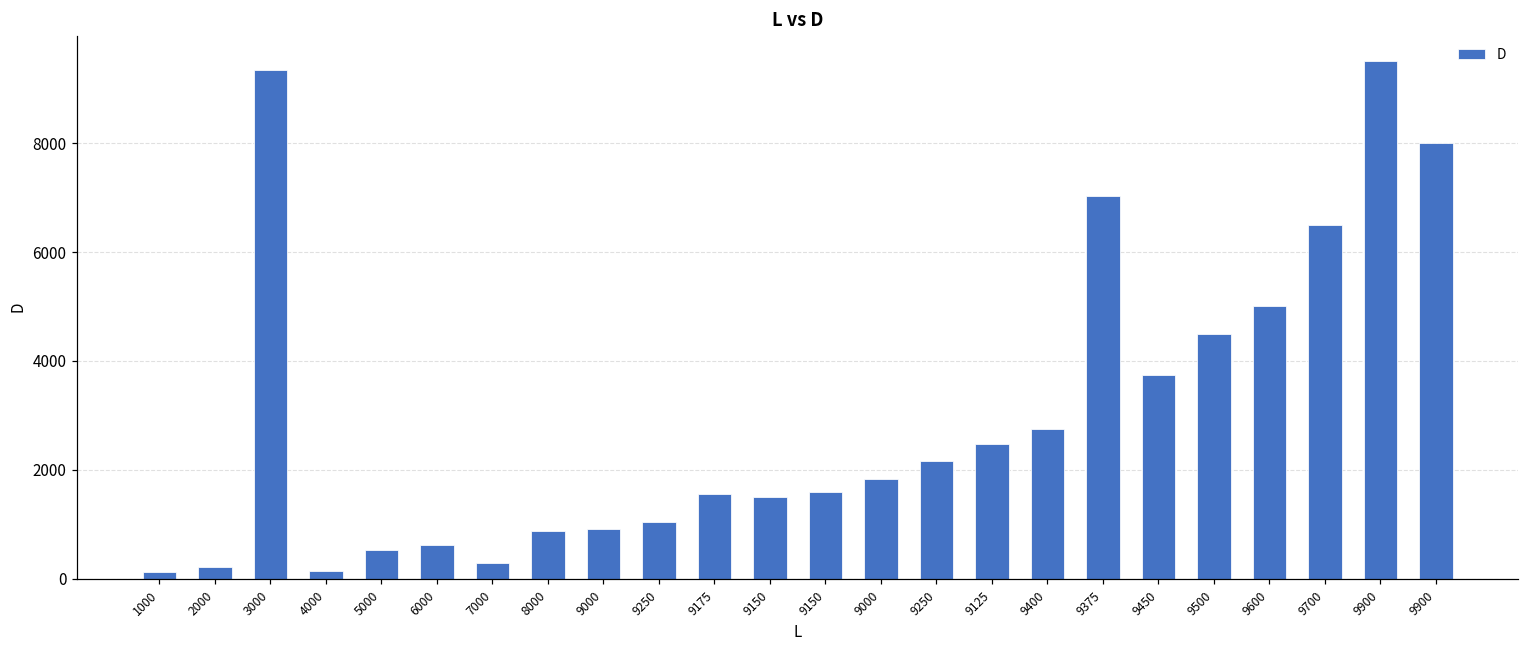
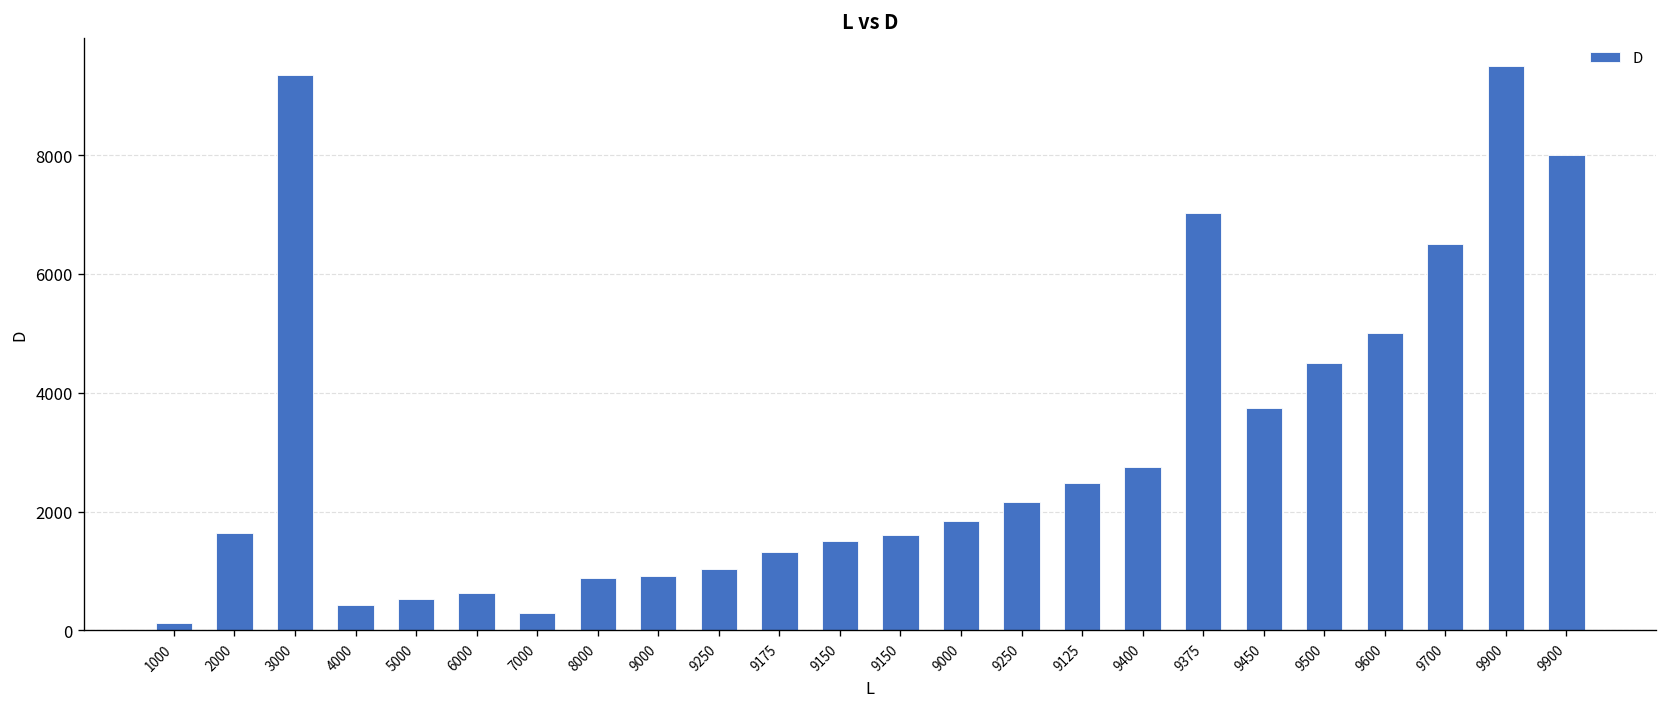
2000: 200 -> 1600
4000: 100 -> 400
9175: 1600 -> 1300
